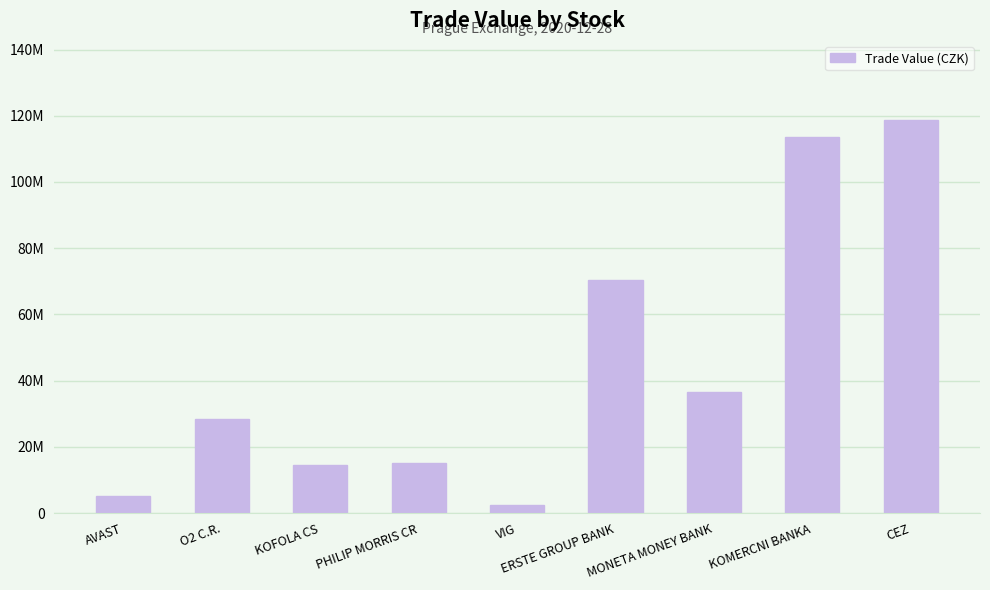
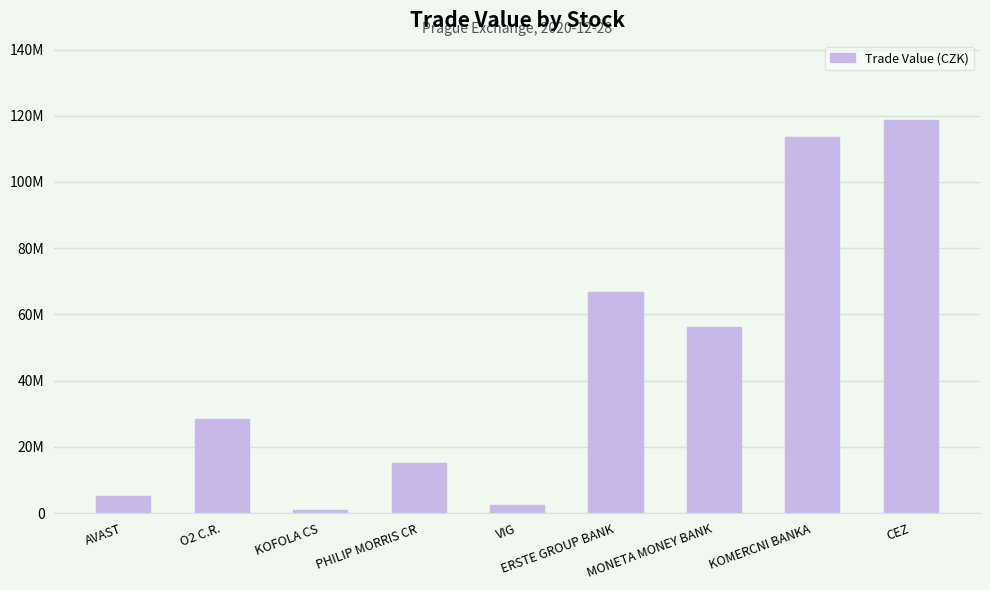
KOFOLA CS: 14000000 -> 1000000
ERSTE GROUP BANK: 70000000 -> 67000000
MONETA MONEY BANK: 37000000 -> 56000000
